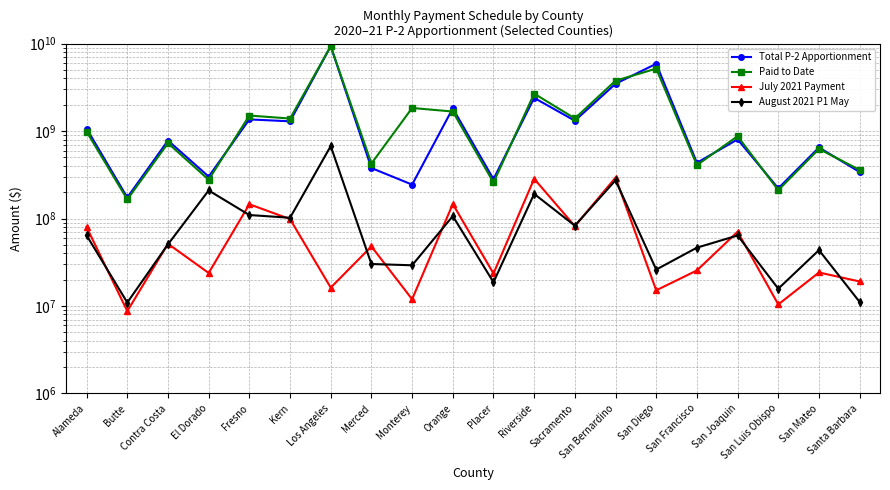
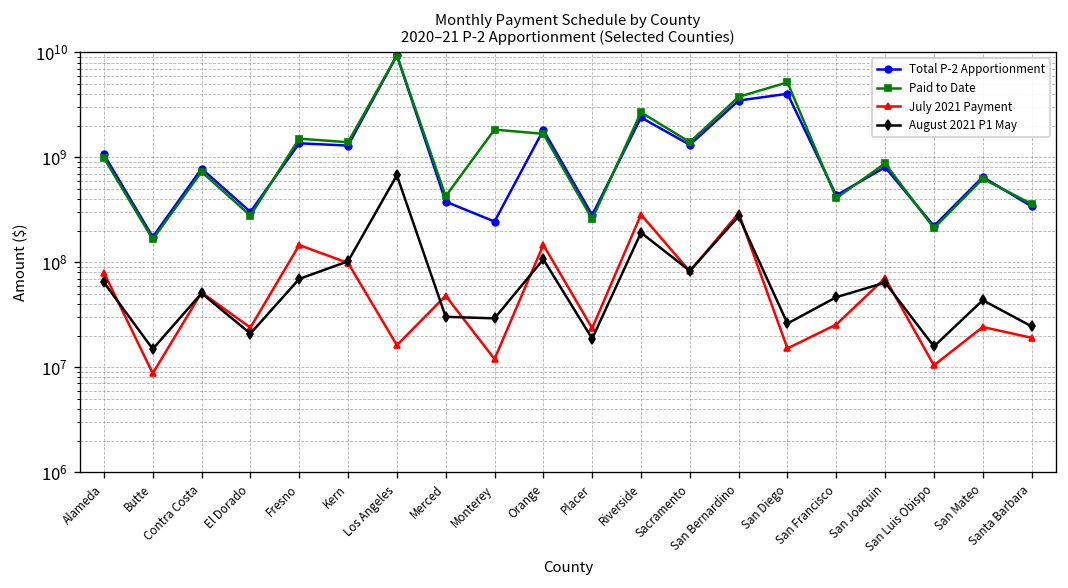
August 2021 P1 May, Butte: 11000000 -> 15000000
August 2021 P1 May, El Dorado: 210000000 -> 21000000
August 2021 P1 May, Fresno: 110000000 -> 70000000
Total P-2 Apportionment, San Diego: 6000000000 -> 4000000000
August 2021 P1 May, Santa Barbara: 11000000 -> 25000000
